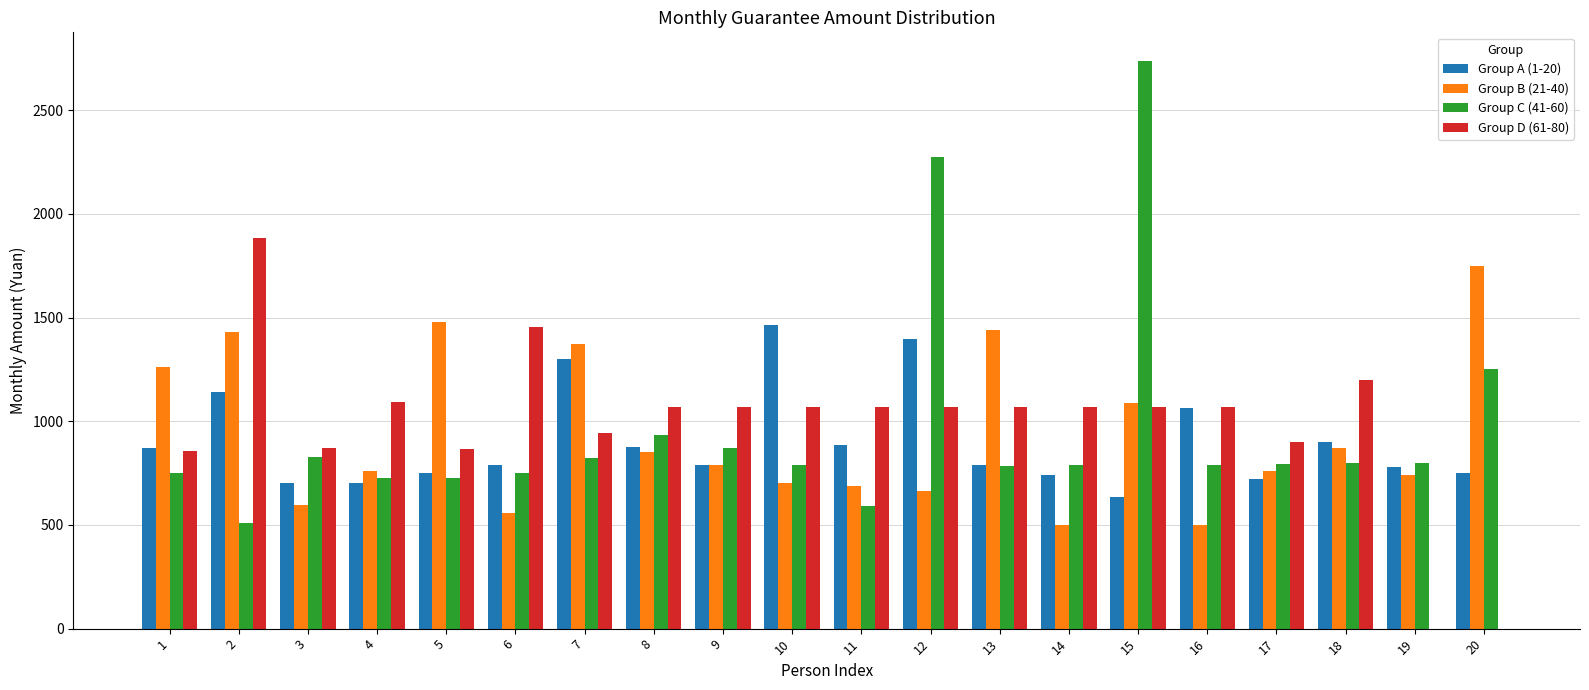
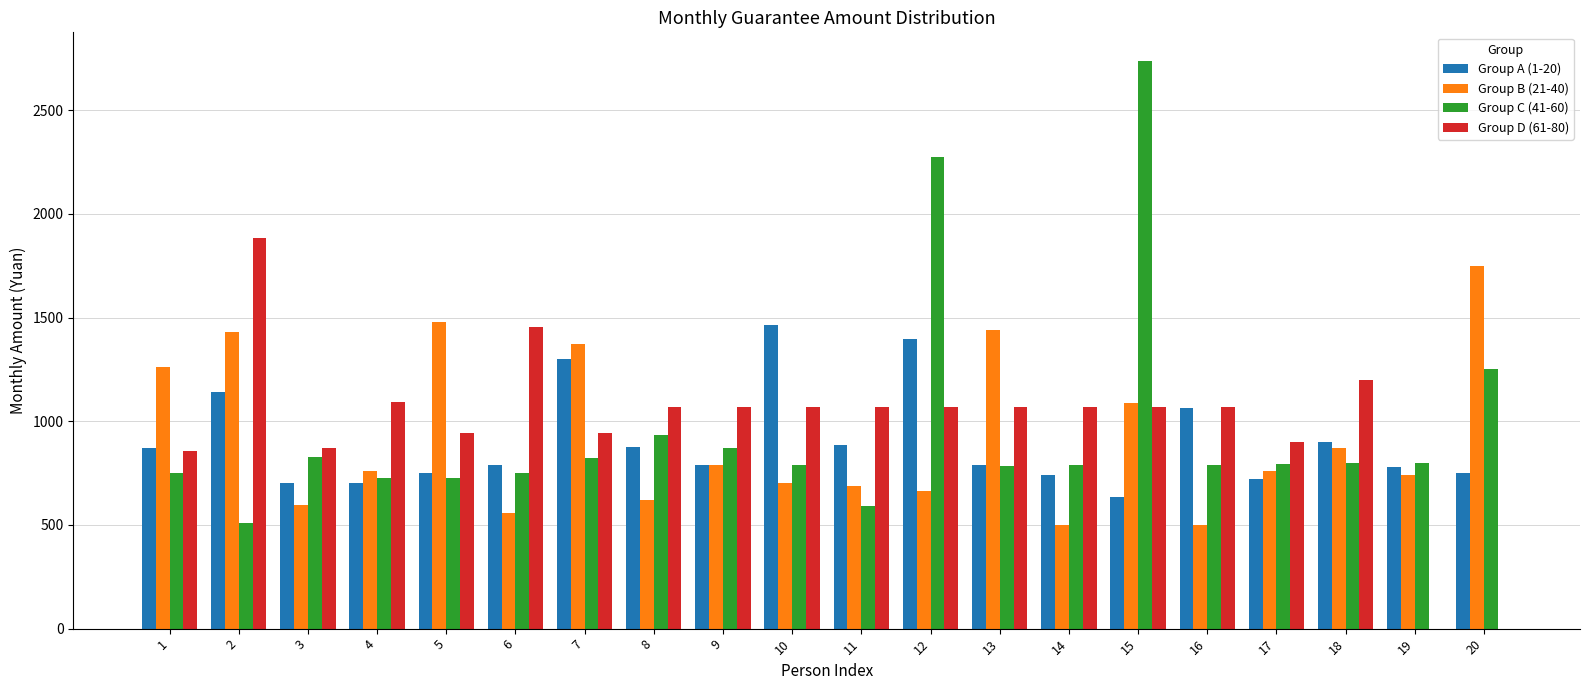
Group D (61-80), 5: 870 -> 950
Group B (21-40), 8: 850 -> 620
